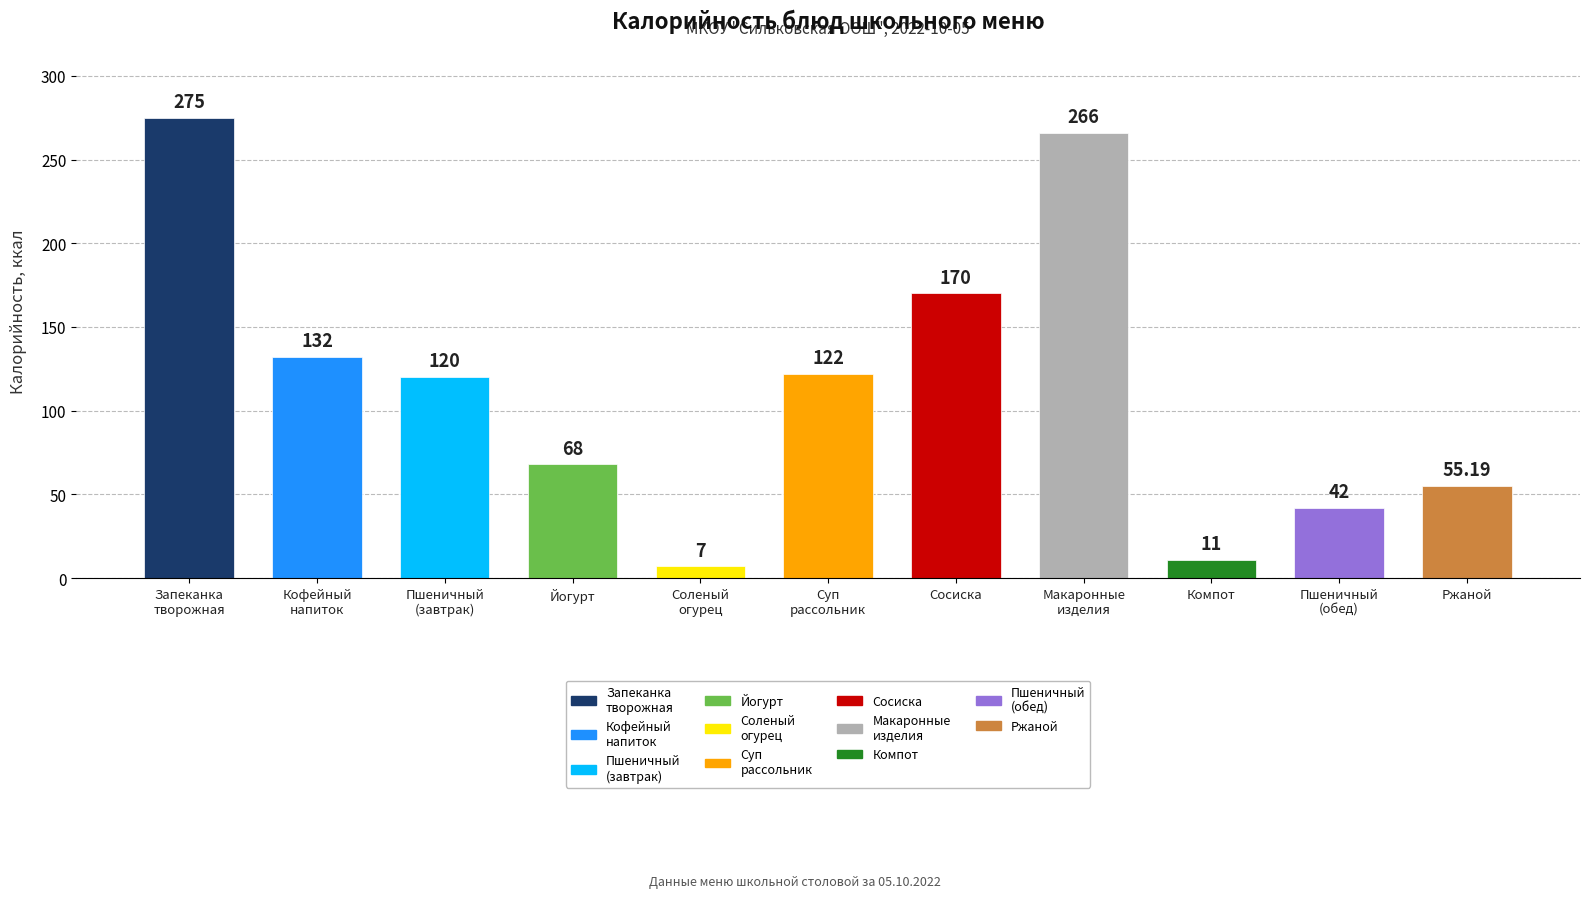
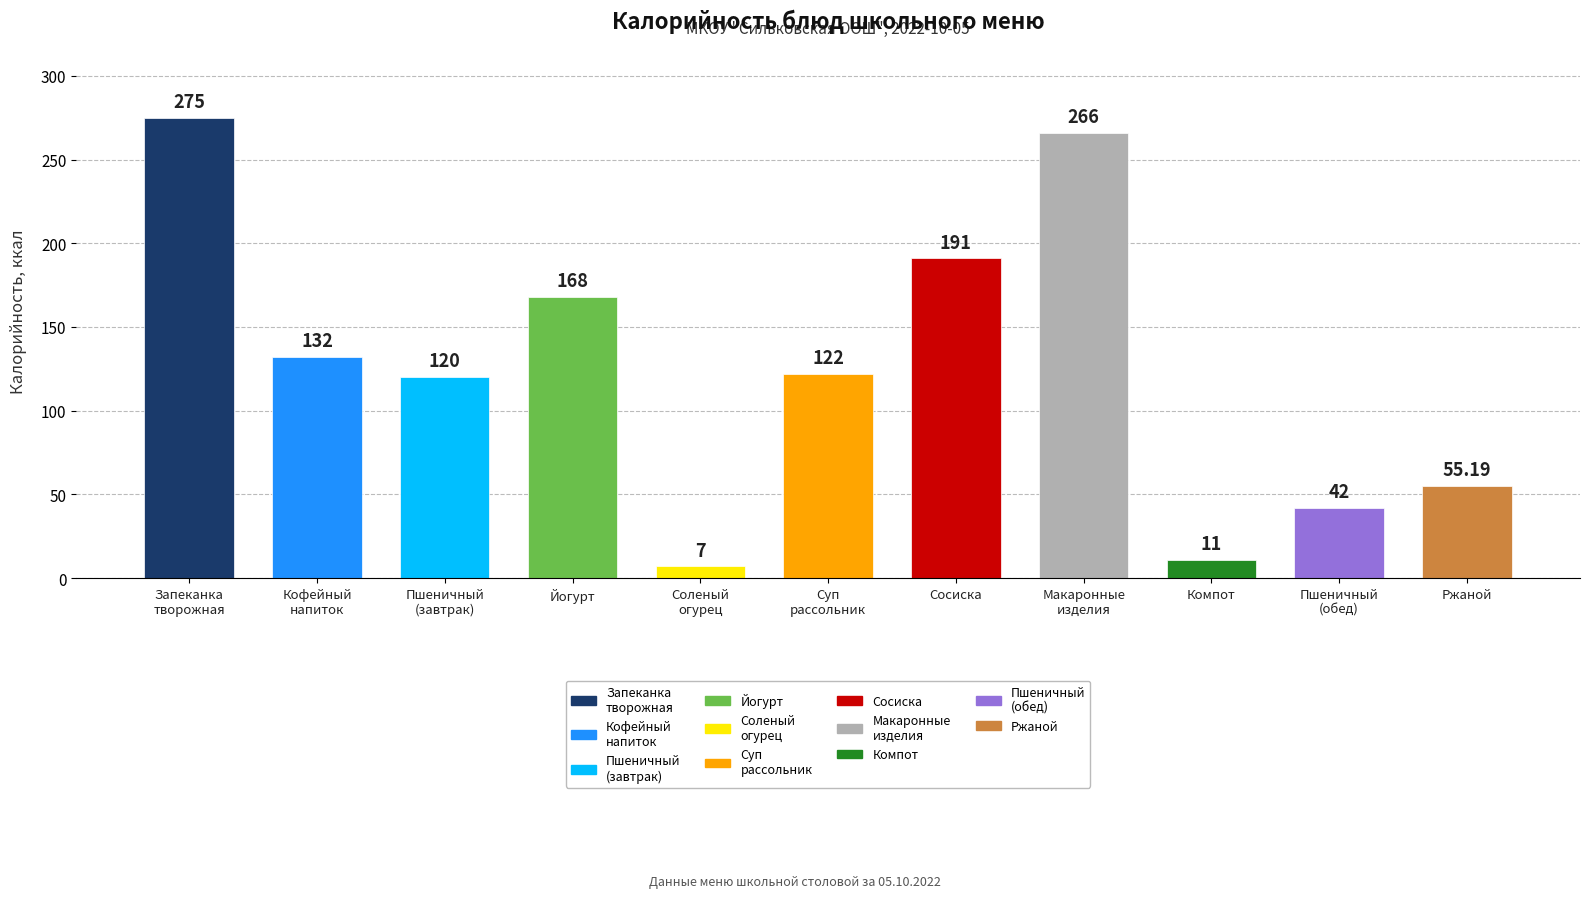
Йогурт: 68 -> 168
Сосиска: 170 -> 191
